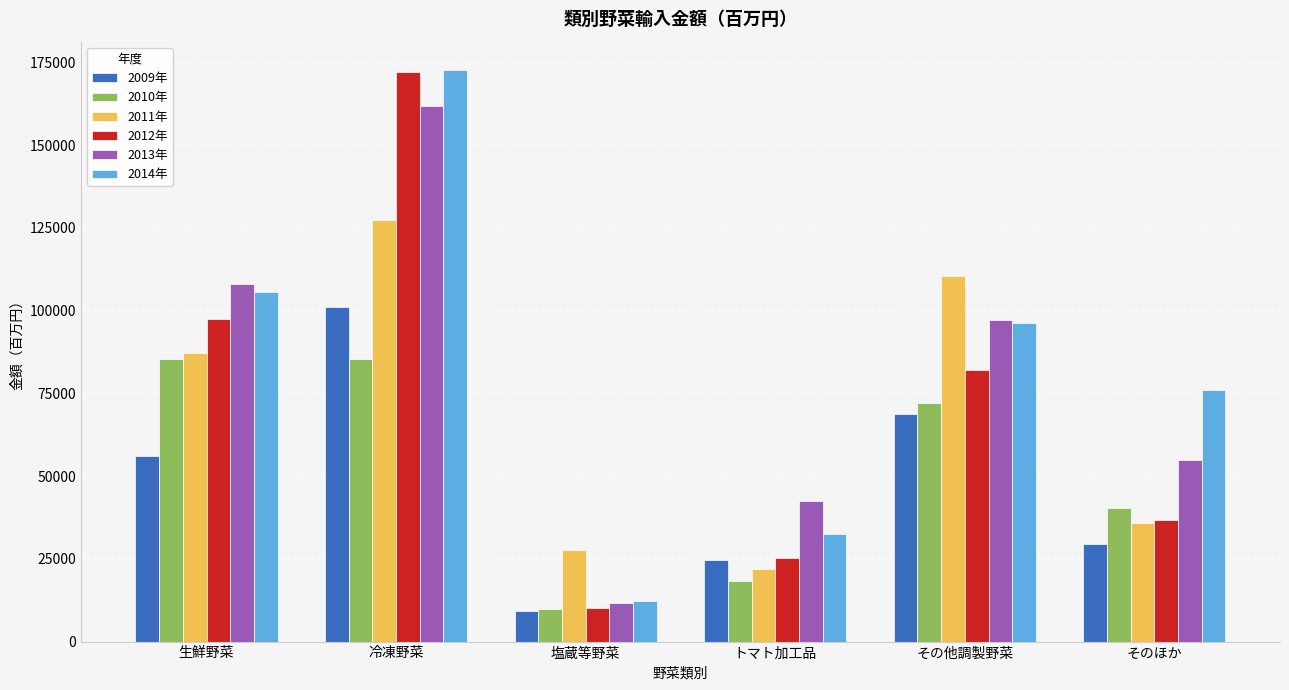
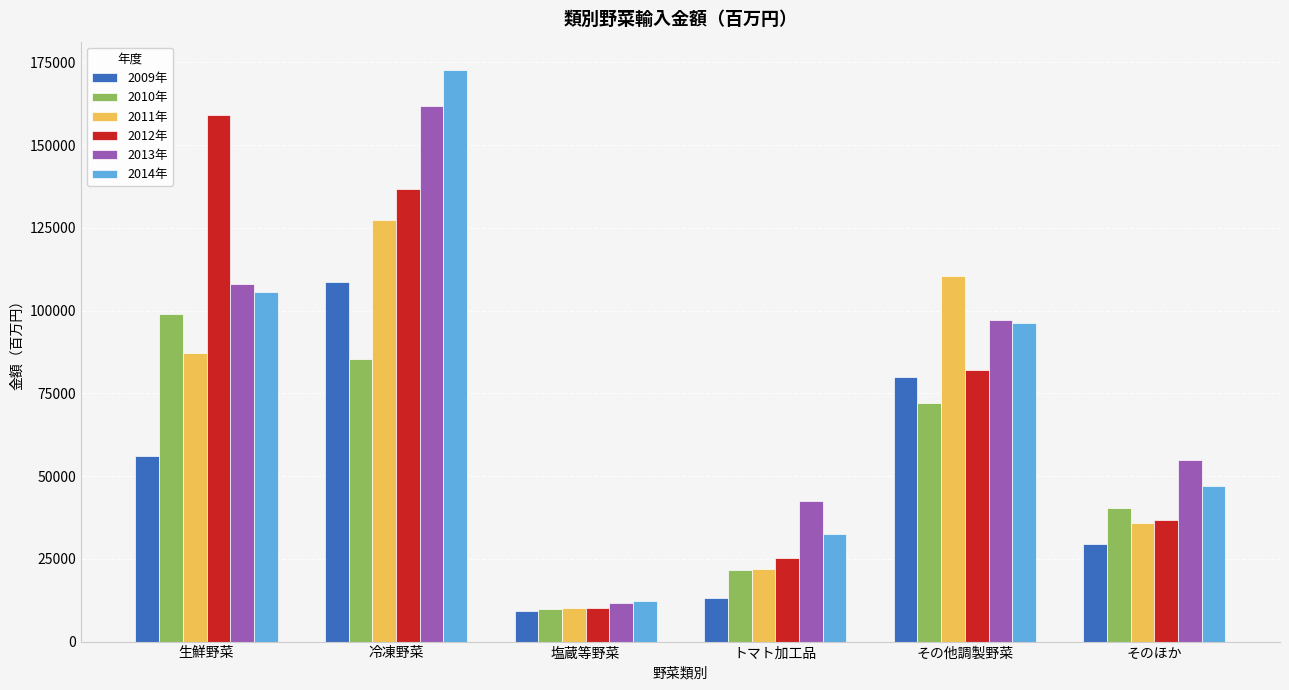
2010年, 生鮮野菜: 85000 -> 99000
2012年, 生鮮野菜: 97000 -> 159000
2009年, 冷凍野菜: 101000 -> 108000
2012年, 冷凍野菜: 172000 -> 137000
2011年, 塩蔵等野菜: 28000 -> 10000
2009年, トマト加工品: 25000 -> 13000
2010年, トマト加工品: 18000 -> 22000
2009年, その他調製野菜: 69000 -> 80000
2014年, そのほか: 76000 -> 47000
